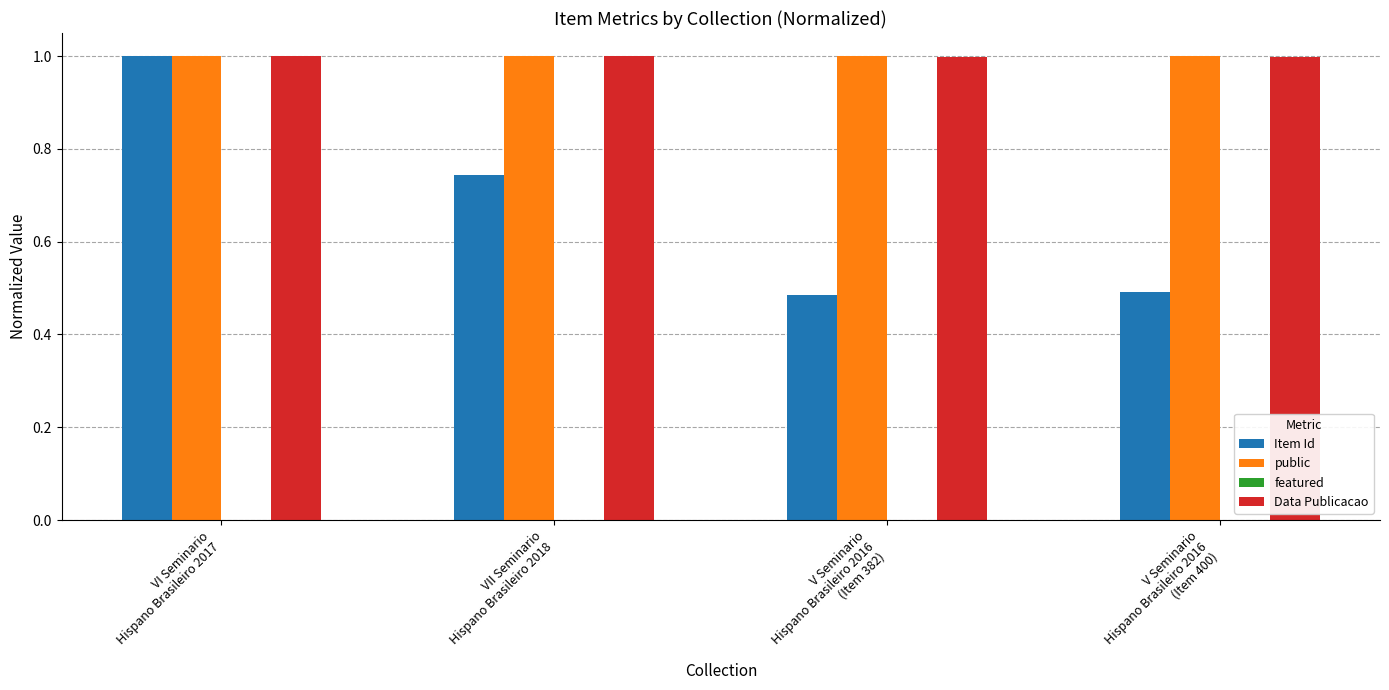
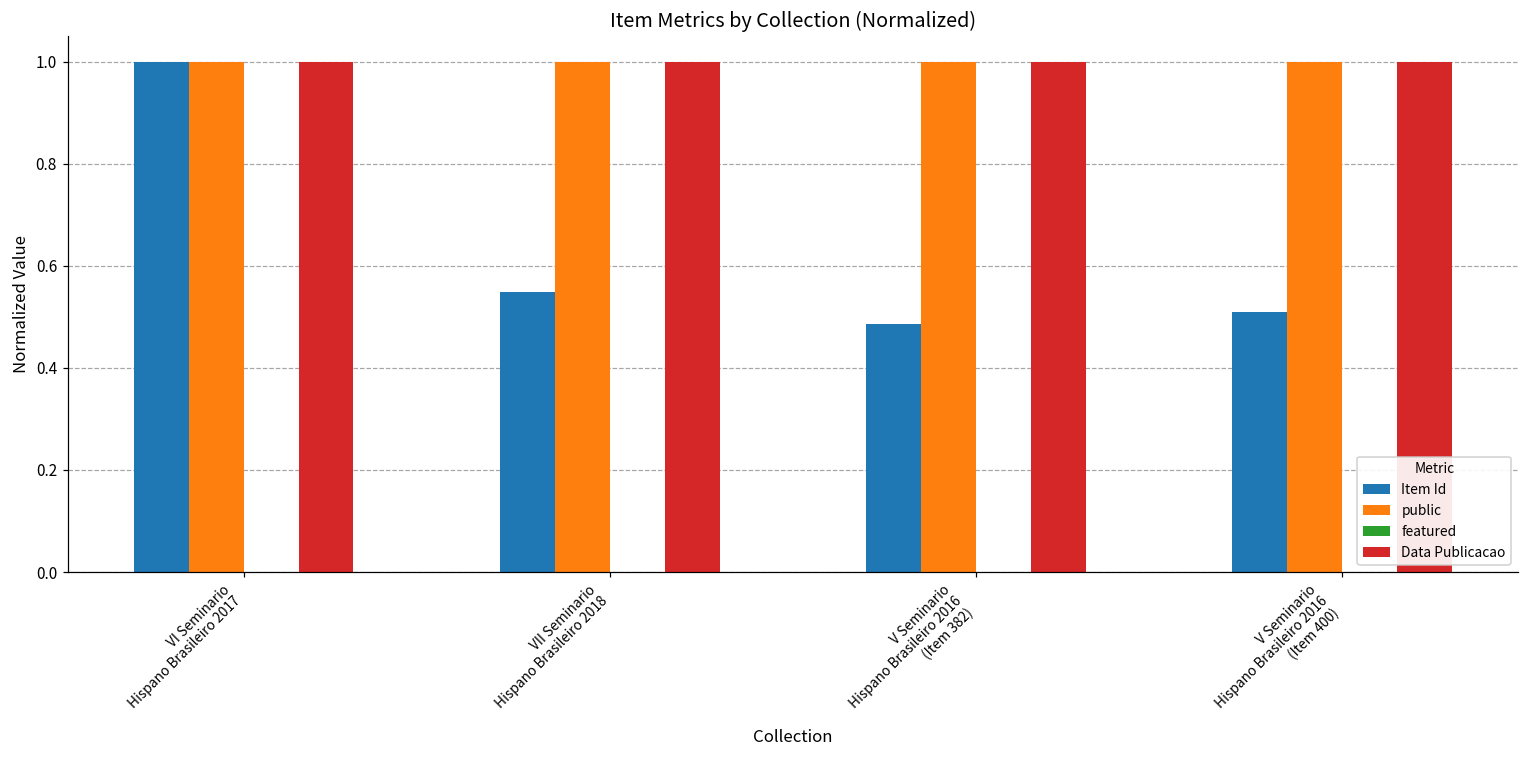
Item Id, VII Seminario Hispano Brasileiro 2018: 0.74 -> 0.55
Item Id, V Seminario Hispano Brasileiro 2016 (Item 400): 0.49 -> 0.51
